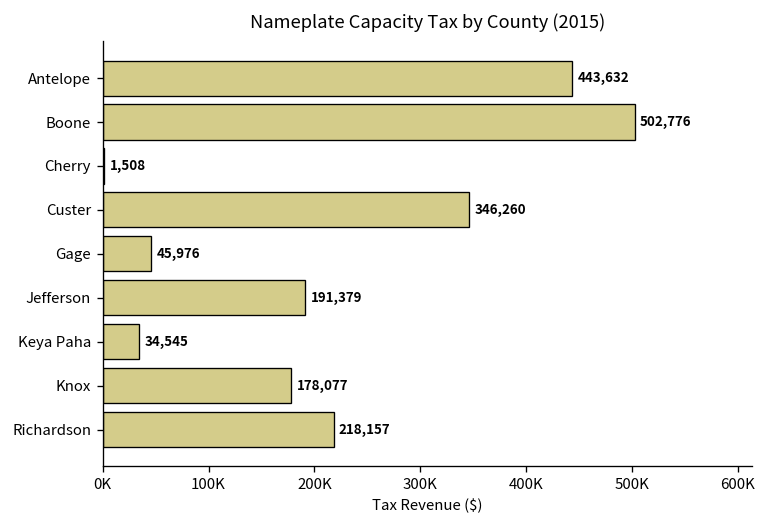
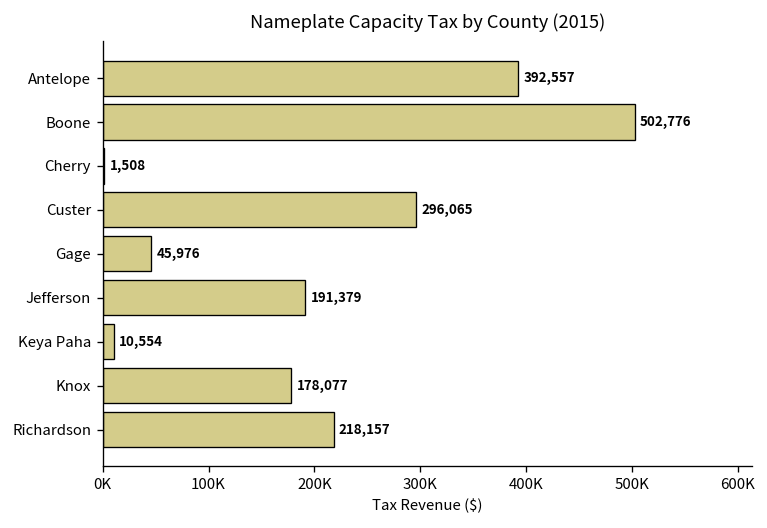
Antelope: 443,632 -> 392,557
Custer: 346,260 -> 296,065
Keya Paha: 34,545 -> 10,554
